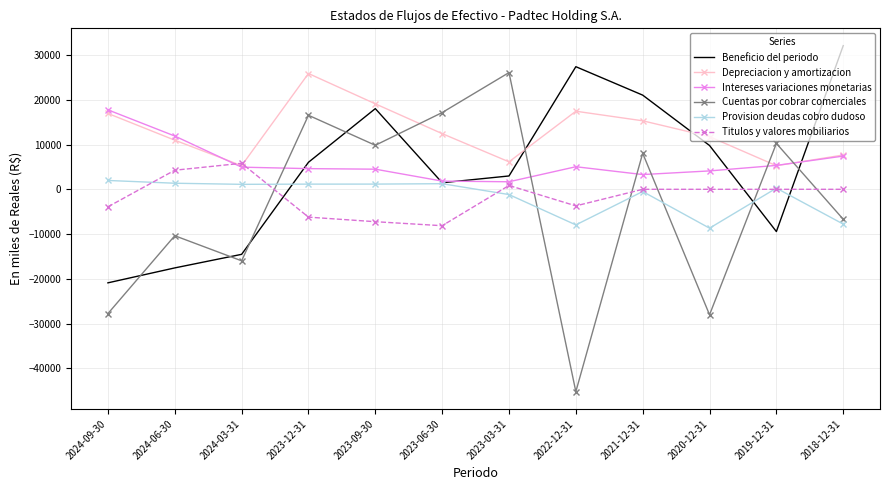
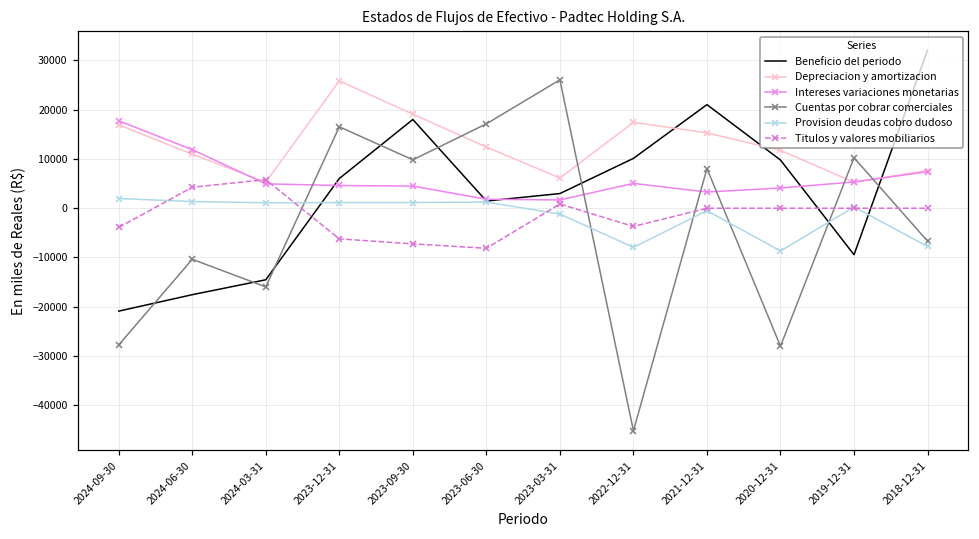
Beneficio del periodo, 2022-12-31: 27000 -> 10000
